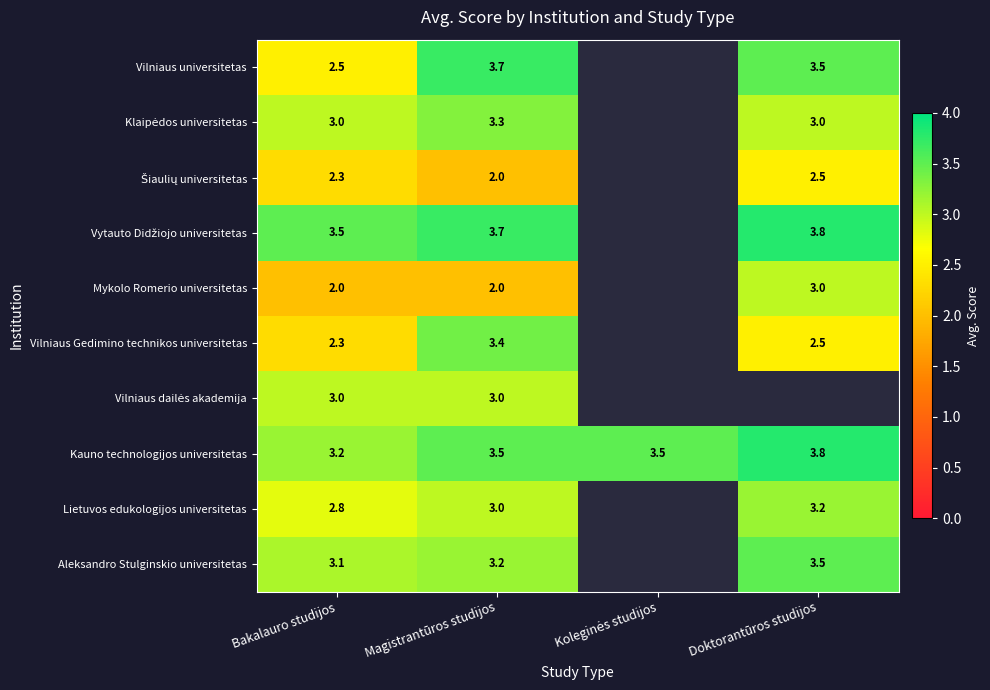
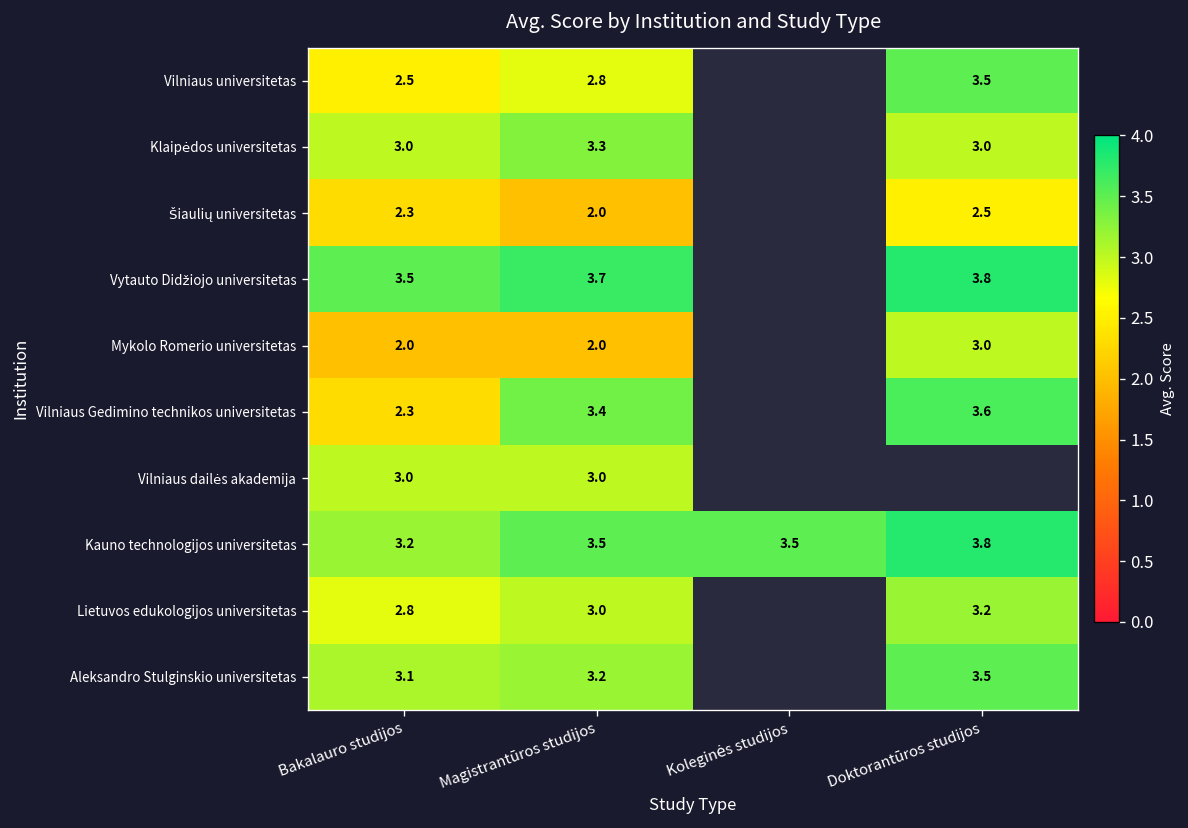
Vilniaus universitetas, Magistrantūros studijos: 3.7 -> 2.8
Vilniaus Gedimino technikos universitetas, Doktorantūros studijos: 2.5 -> 3.6
